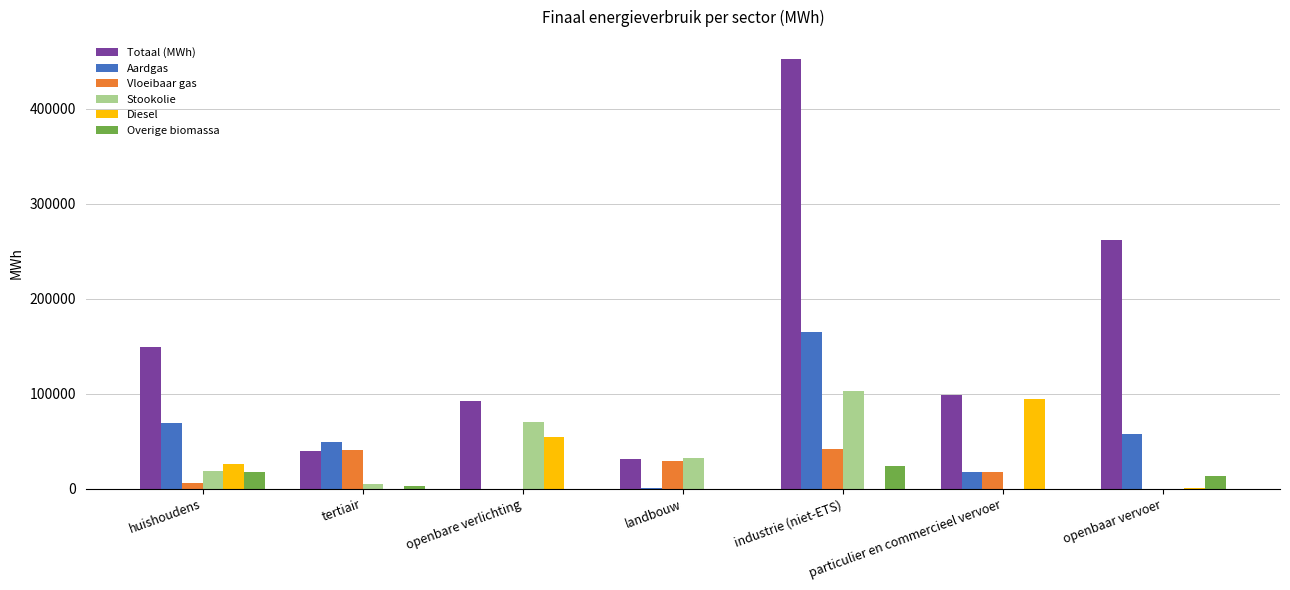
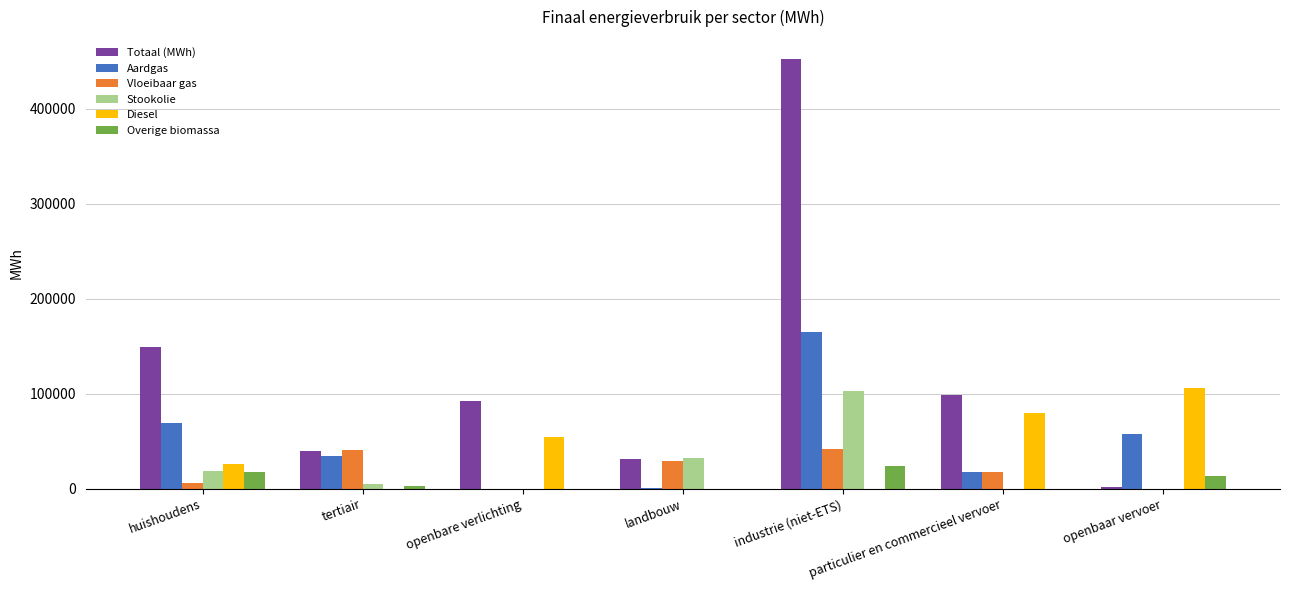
Aardgas, tertiair: 50000 -> 30000
Stookolie, openbare verlichting: 70000 -> 0
Diesel, particulier en commercieel vervoer: 90000 -> 80000
Totaal (MWh), openbaar vervoer: 260000 -> 0
Diesel, openbaar vervoer: 0 -> 110000
